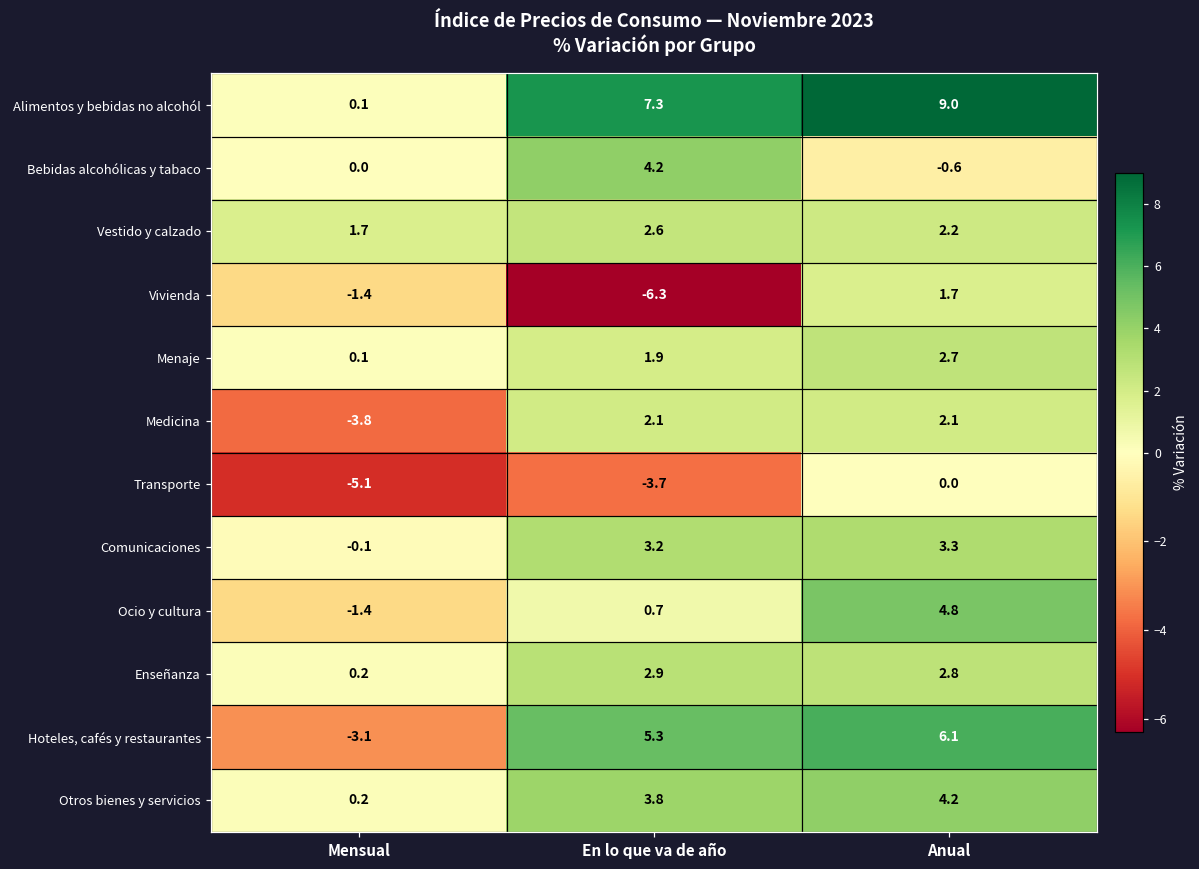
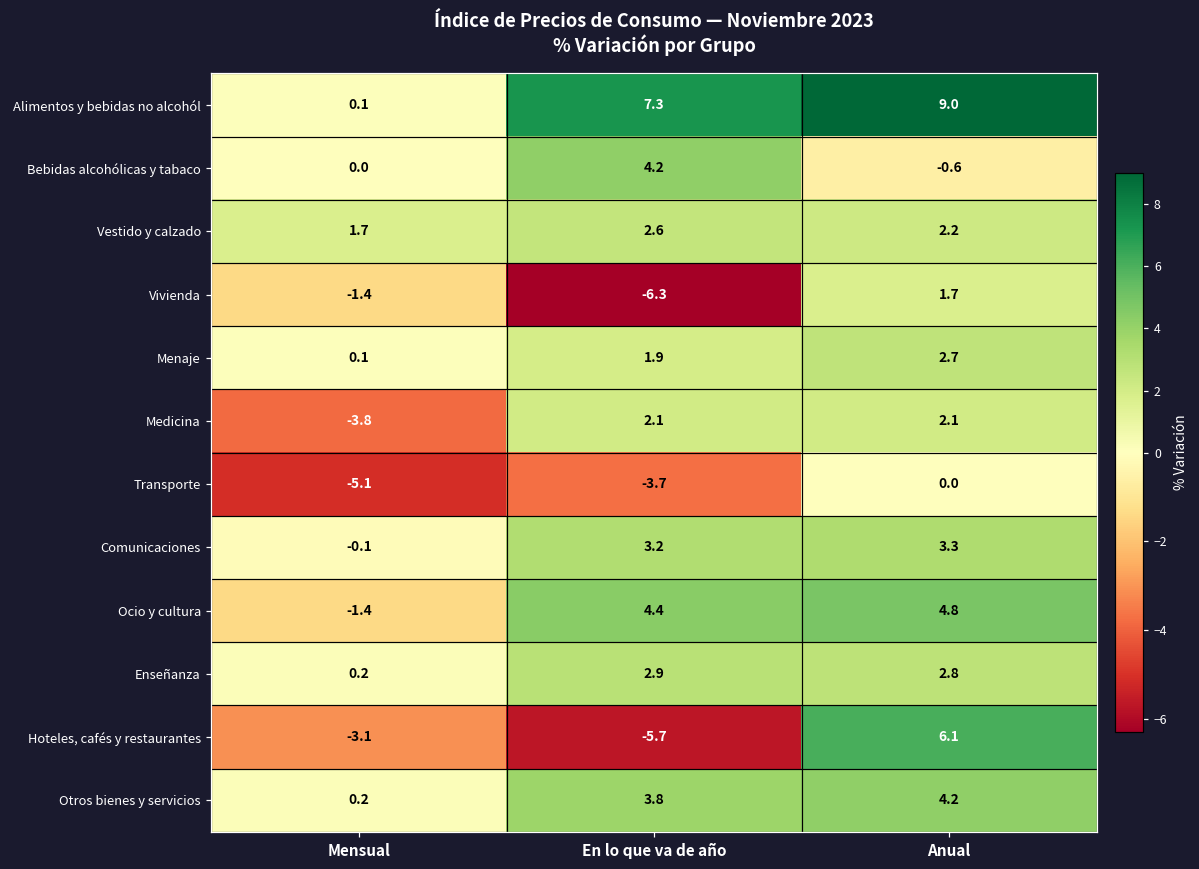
Ocio y cultura, En lo que va de año: 0.7 -> 4.4
Hoteles, cafés y restaurantes, En lo que va de año: 5.3 -> -5.7
